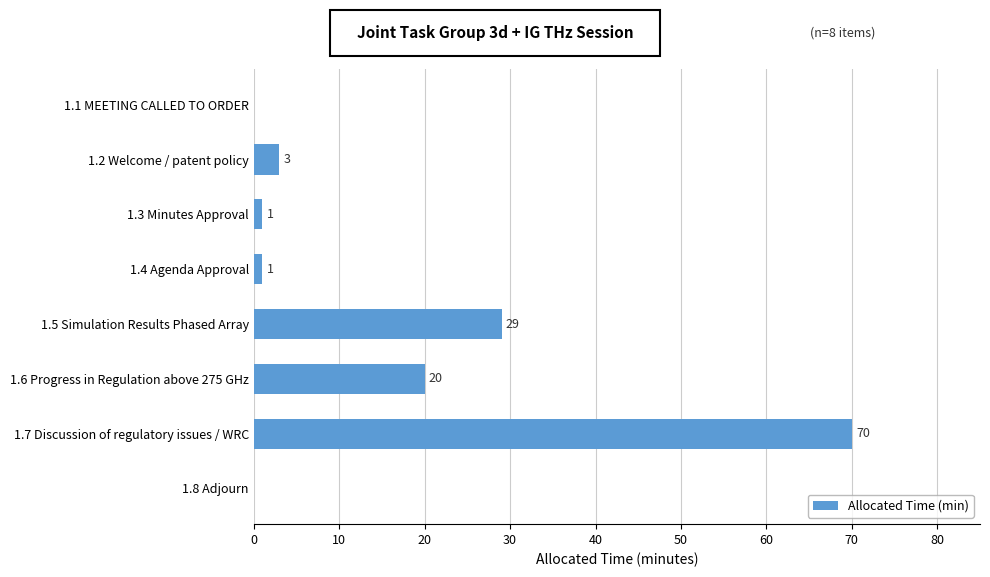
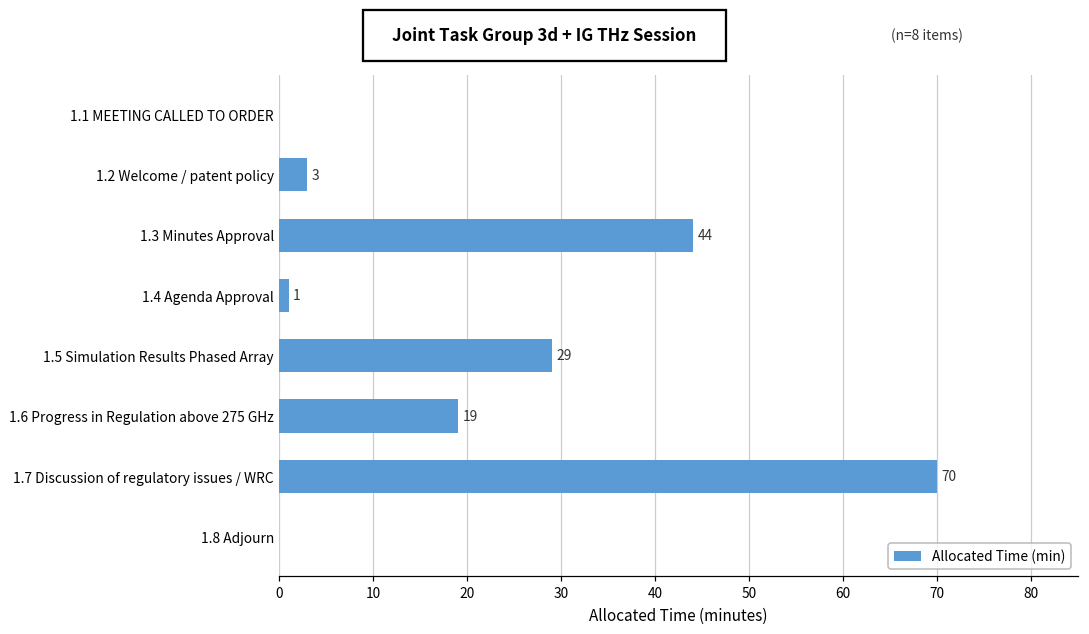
1.3 Minutes Approval: 1 -> 44
1.6 Progress in Regulation above 275 GHz: 20 -> 19
